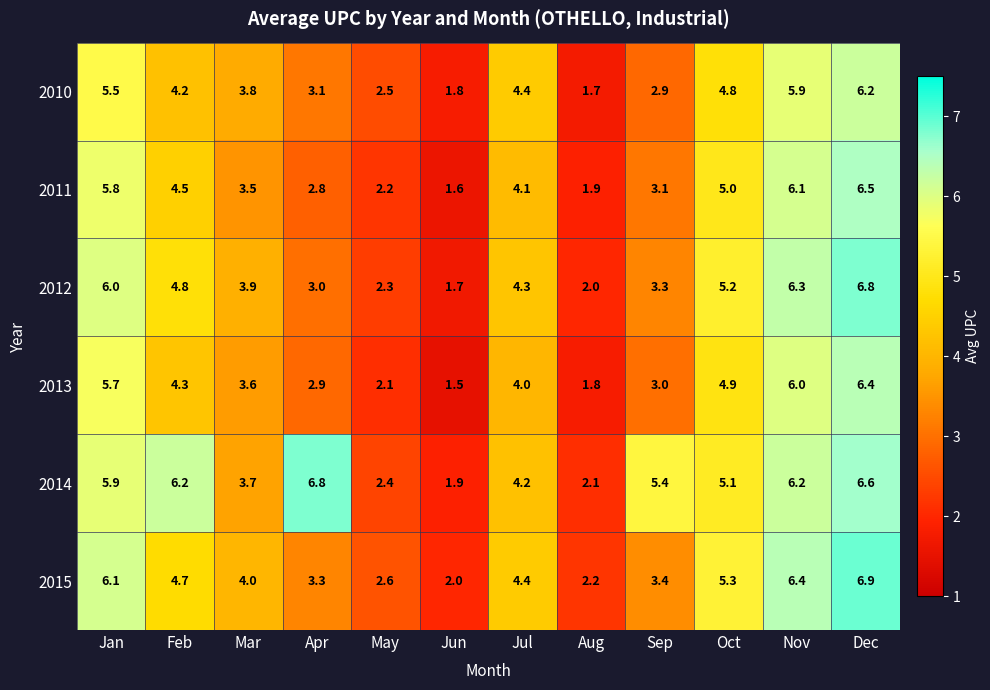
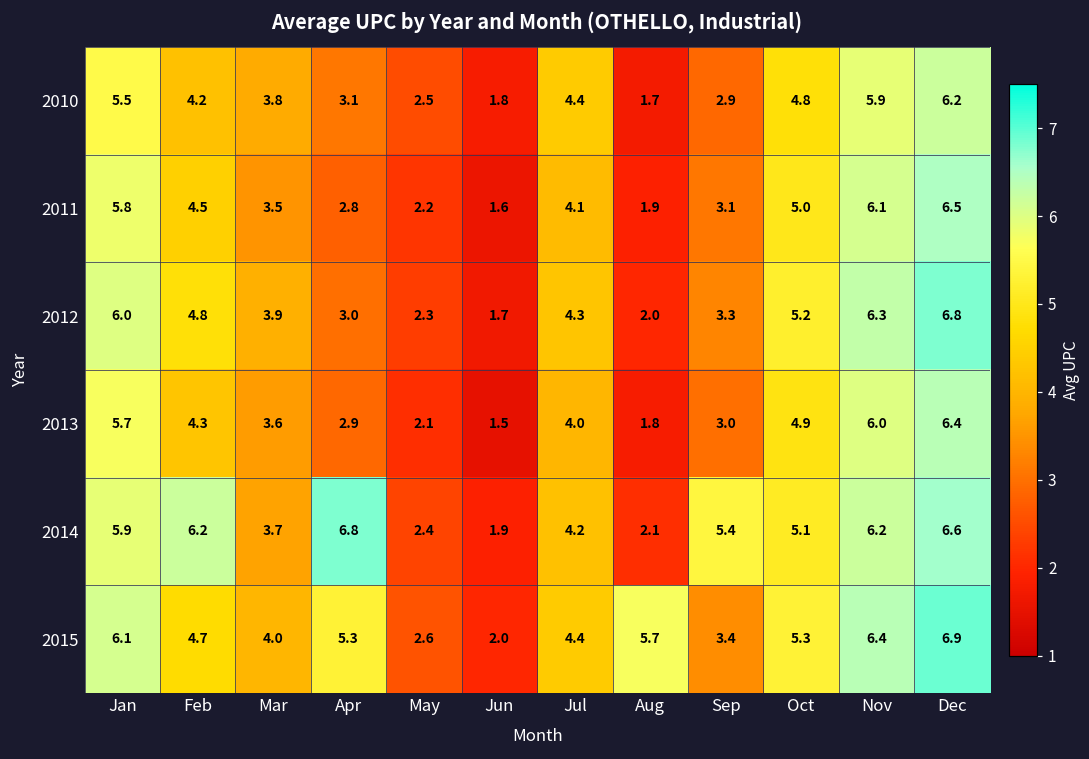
2015, Apr: 3.3 -> 5.3
2015, Aug: 2.2 -> 5.7
